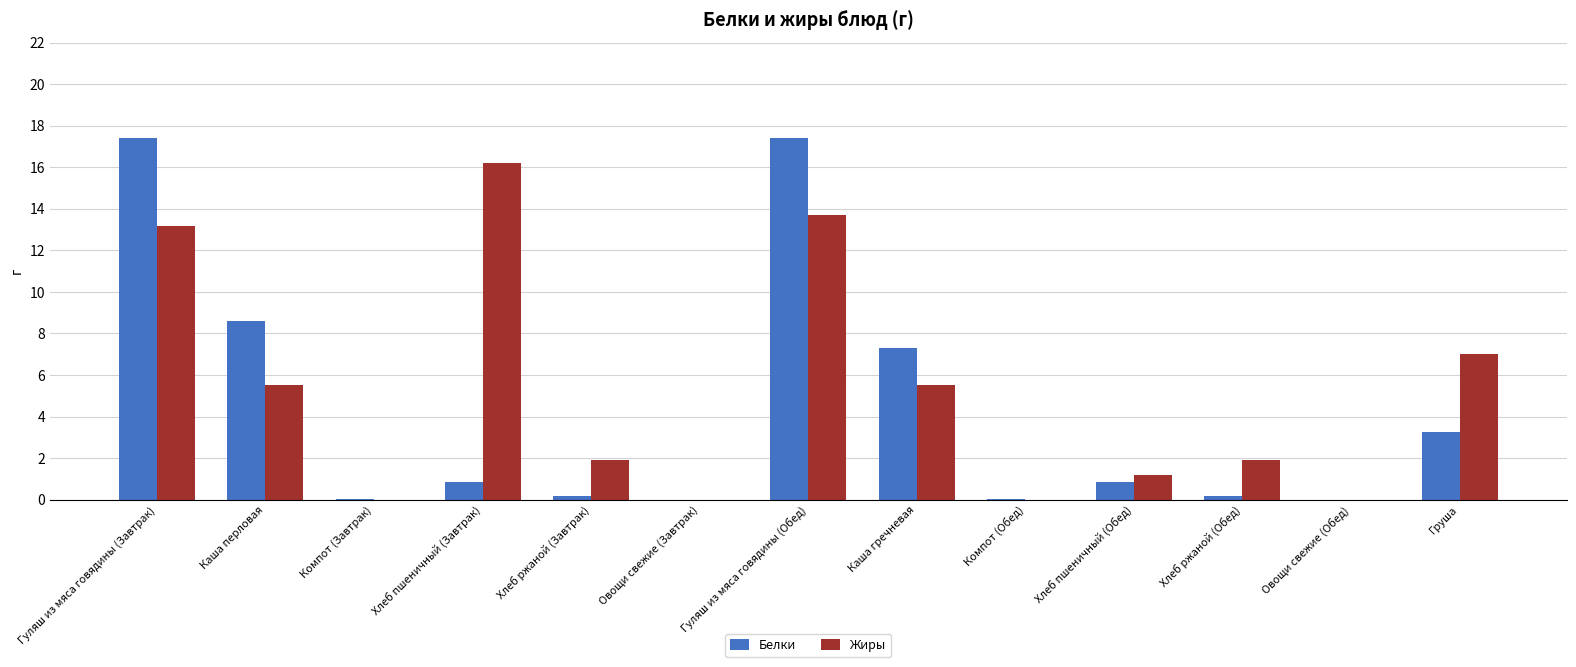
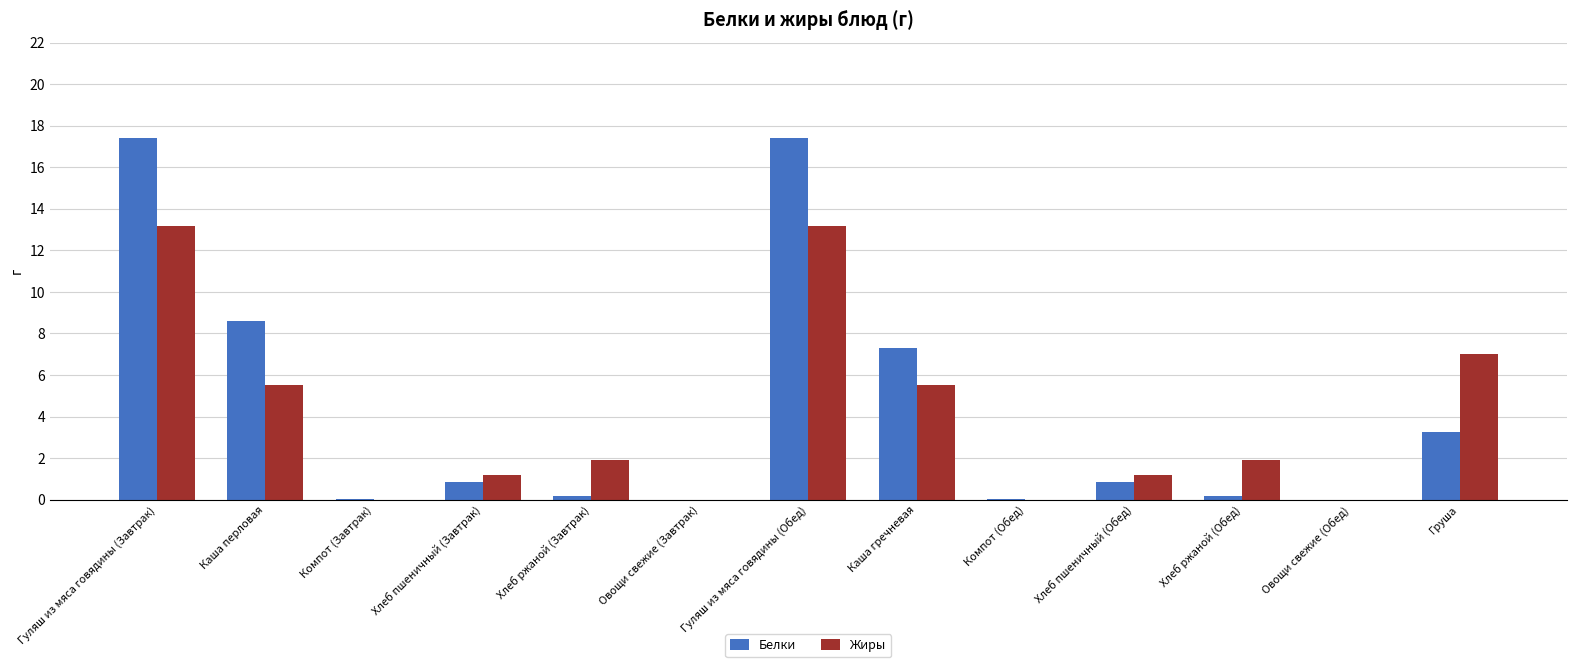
Жиры, Хлеб пшеничный (Завтрак): 16.2 -> 1.2
Жиры, Гуляш из мяса говядины (Обед): 13.7 -> 13.2
